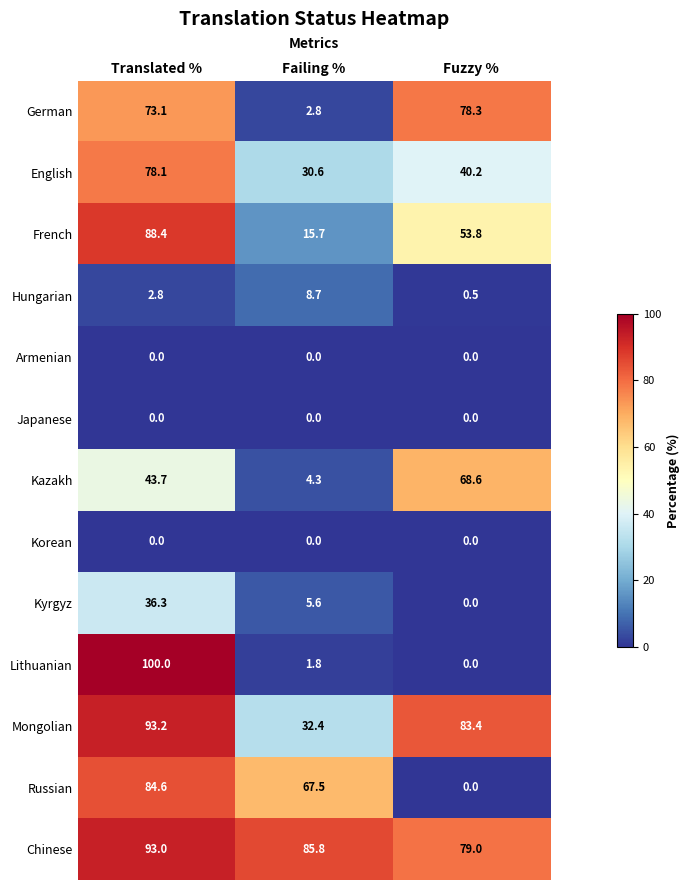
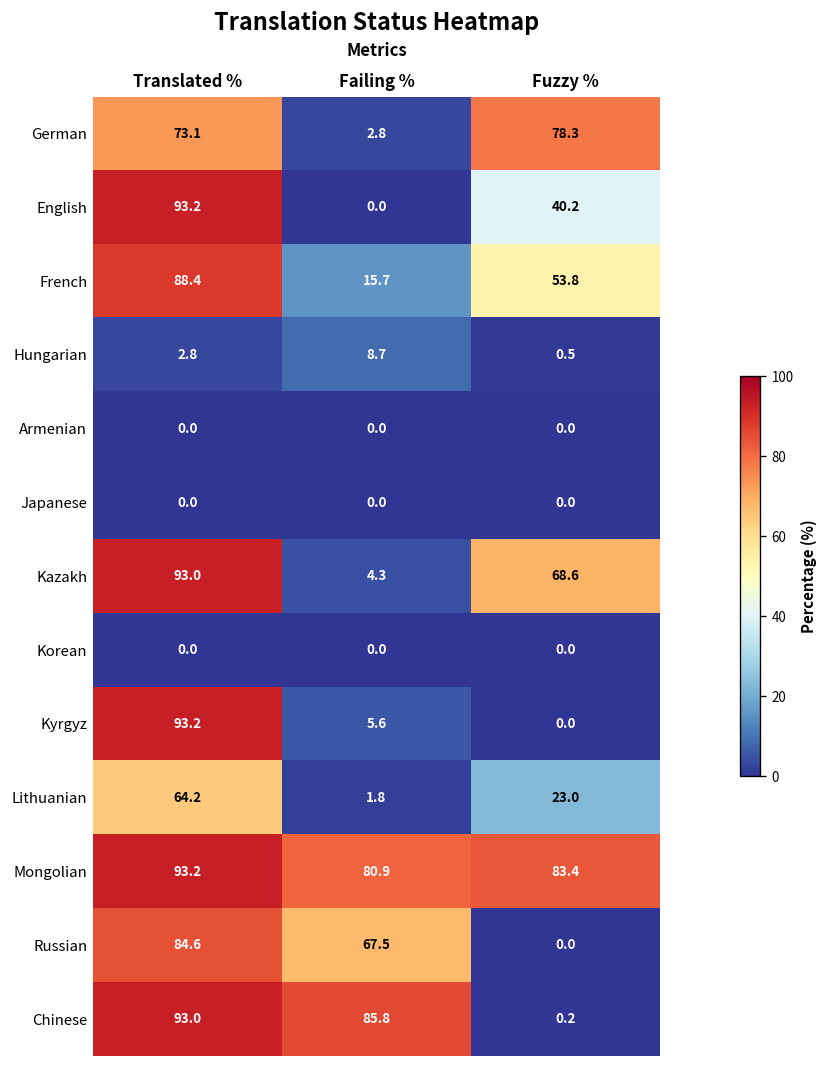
English, Translated %: 78.1 -> 93.2
English, Failing %: 30.6 -> 0.0
Kazakh, Translated %: 43.7 -> 93.0
Kyrgyz, Translated %: 36.3 -> 93.2
Lithuanian, Translated %: 100.0 -> 64.2
Lithuanian, Fuzzy %: 0.0 -> 23.0
Mongolian, Failing %: 32.4 -> 80.9
Chinese, Fuzzy %: 79.0 -> 0.2
